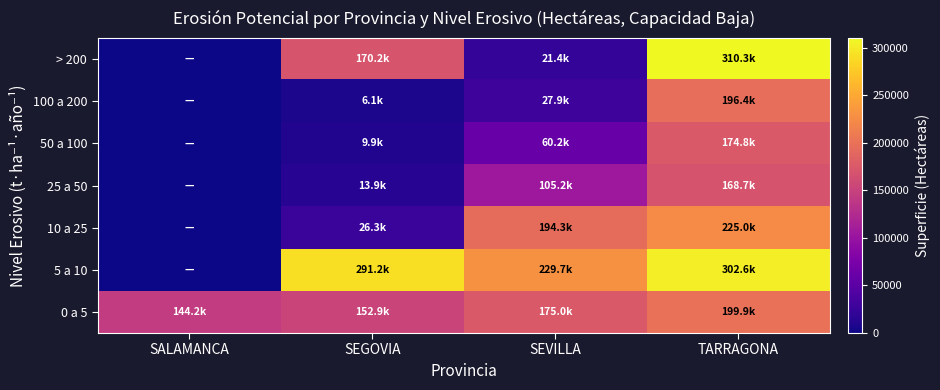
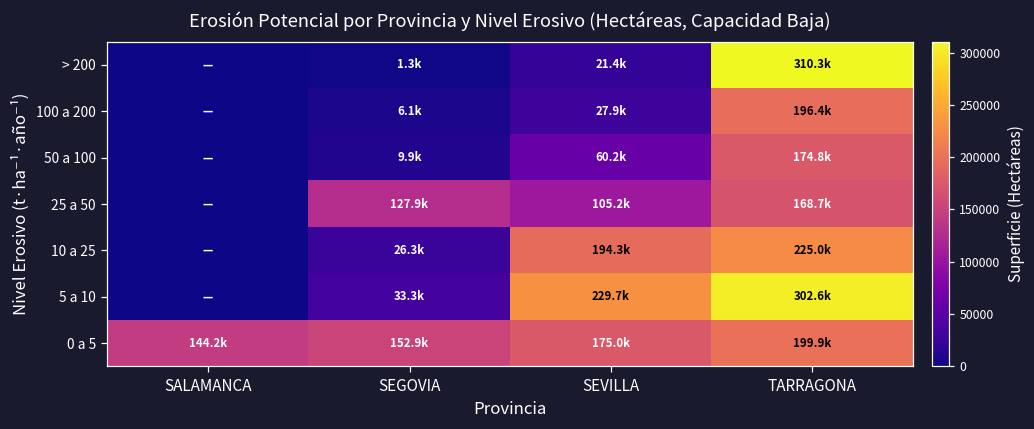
> 200, SEGOVIA: 170.2k -> 1.3k
25 a 50, SEGOVIA: 13.9k -> 127.9k
5 a 10, SEGOVIA: 291.2k -> 33.3k
